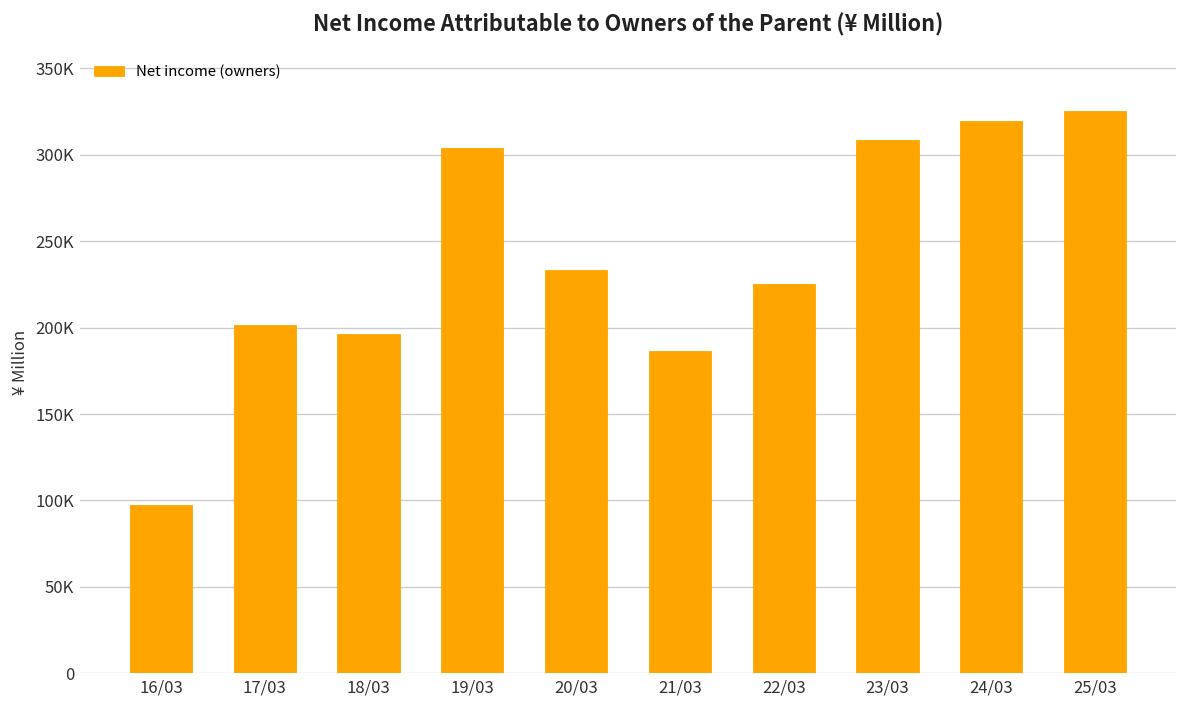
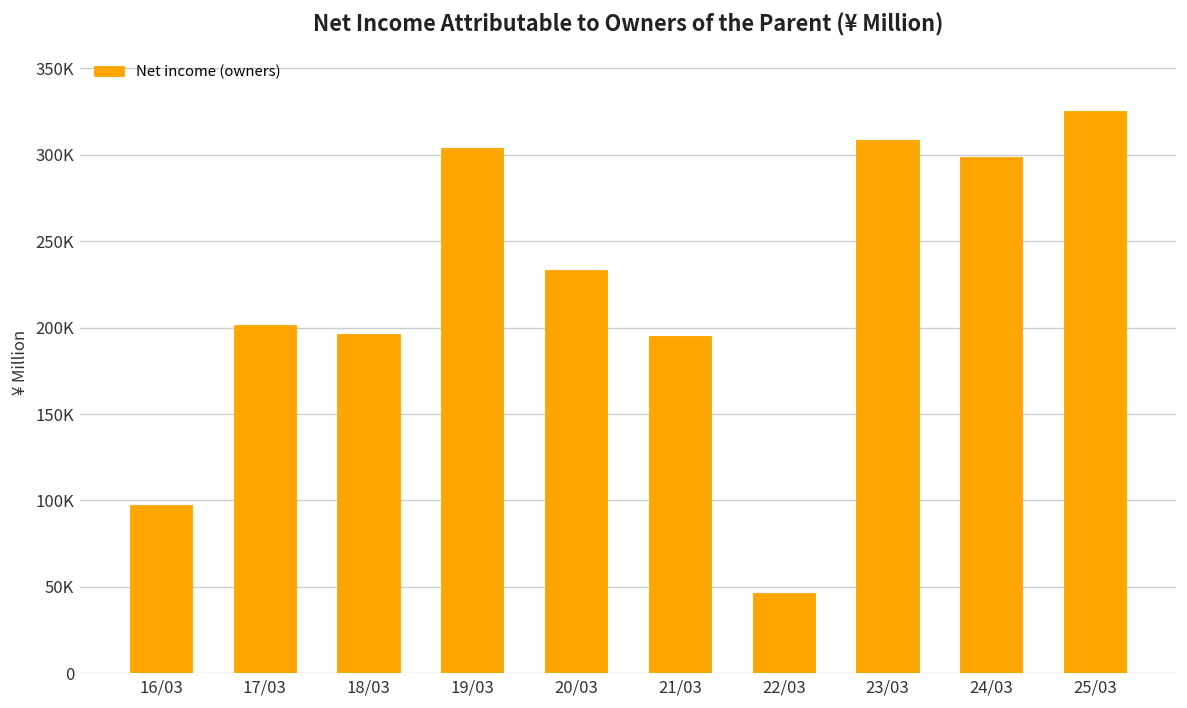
21/03: 186000 -> 195000
22/03: 225000 -> 47000
24/03: 320000 -> 299000
